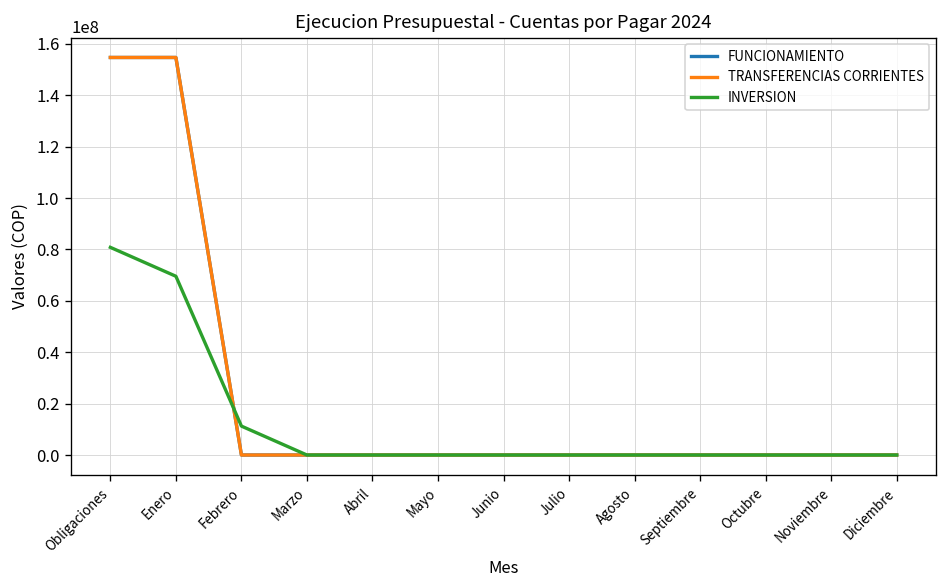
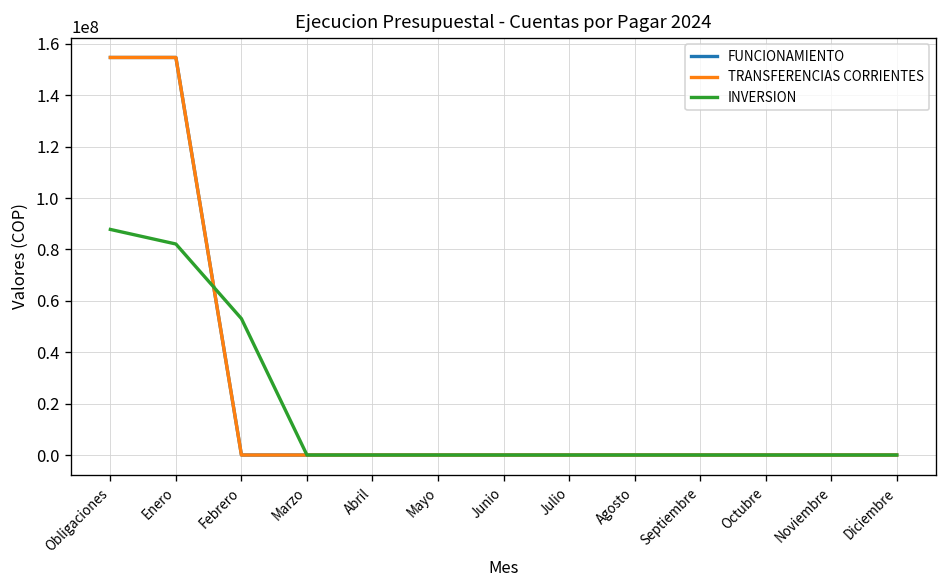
INVERSION, Obligaciones: 81000000 -> 88000000
INVERSION, Enero: 70000000 -> 82000000
INVERSION, Febrero: 11000000 -> 53000000
